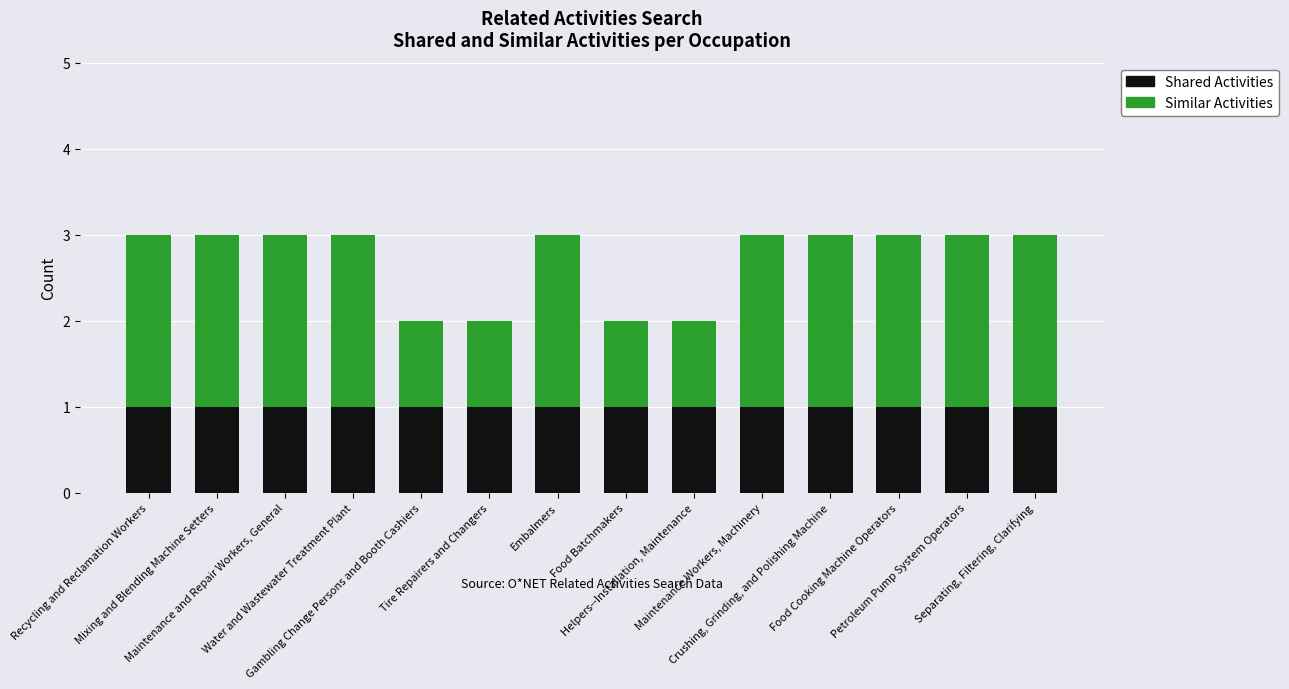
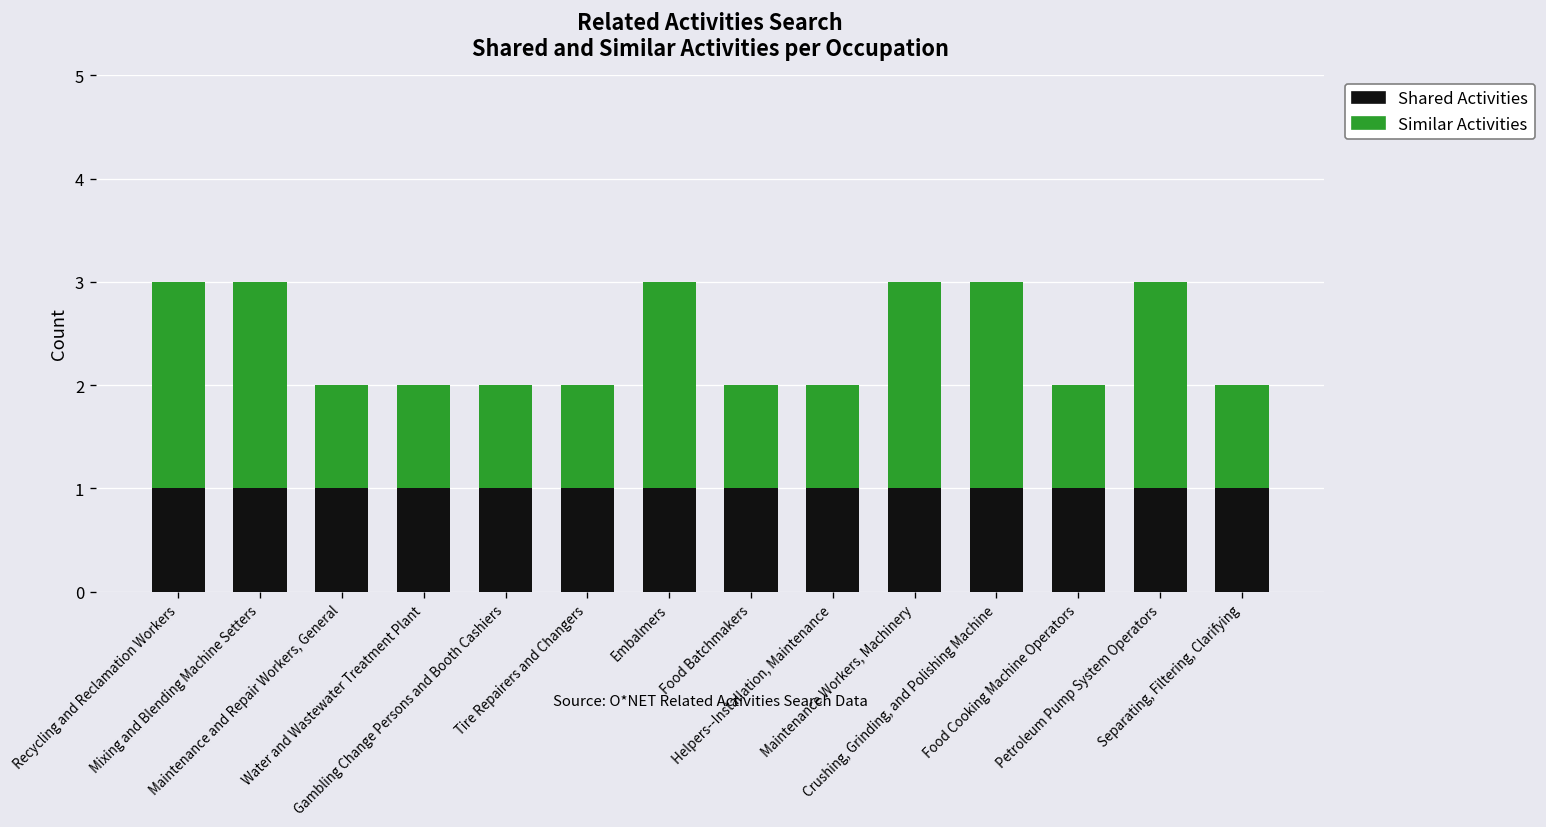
Similar Activities, Maintenance and Repair Workers, General: 2 -> 1
Similar Activities, Water and Wastewater Treatment Plant: 2 -> 1
Similar Activities, Food Cooking Machine Operators: 2 -> 1
Similar Activities, Separating, Filtering, Clarifying: 2 -> 1
